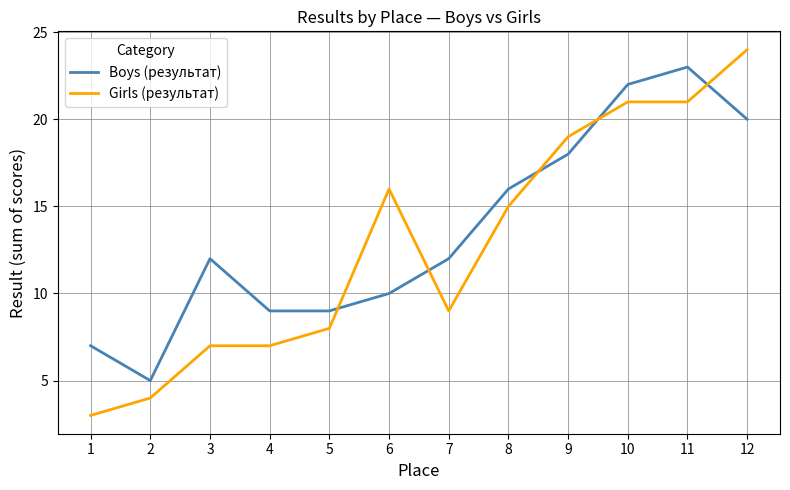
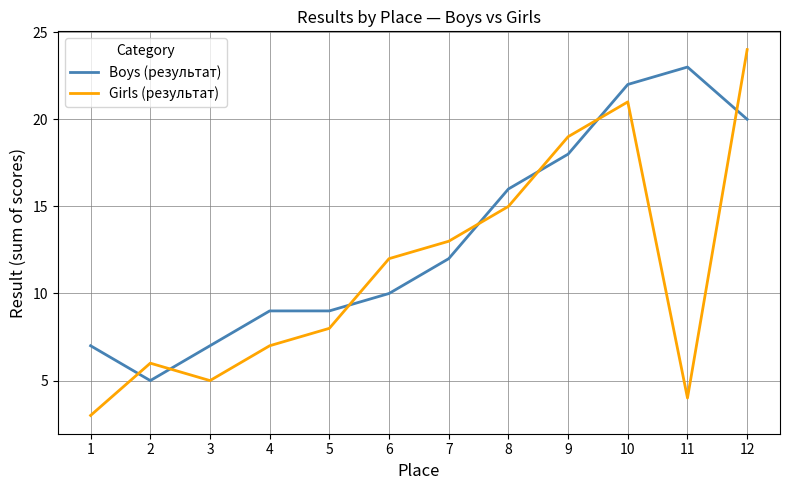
Girls (результат), 2: 4 -> 6
Boys (результат), 3: 12 -> 7
Girls (результат), 3: 7 -> 5
Girls (результат), 6: 16 -> 12
Girls (результат), 7: 9 -> 13
Girls (результат), 11: 21 -> 4
